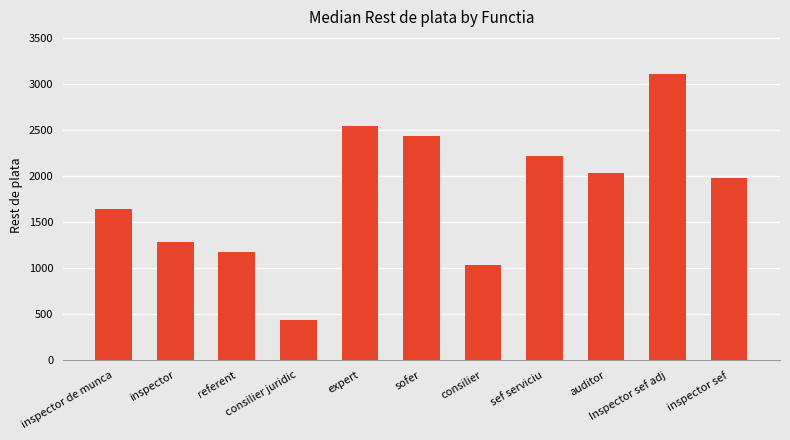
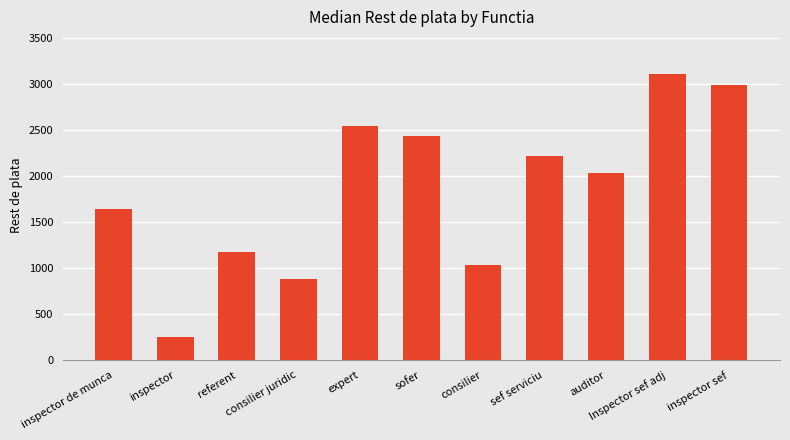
inspector: 1300 -> 200
consilier juridic: 400 -> 900
inspector sef: 2000 -> 3000
